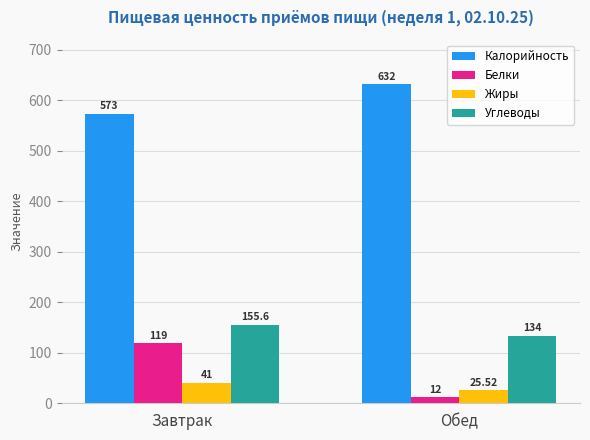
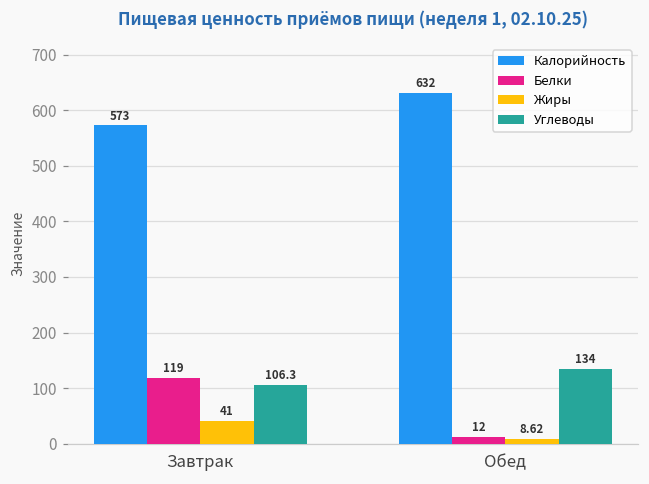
Углеводы, Завтрак: 155.6 -> 106.3
Жиры, Обед: 25.52 -> 8.62
